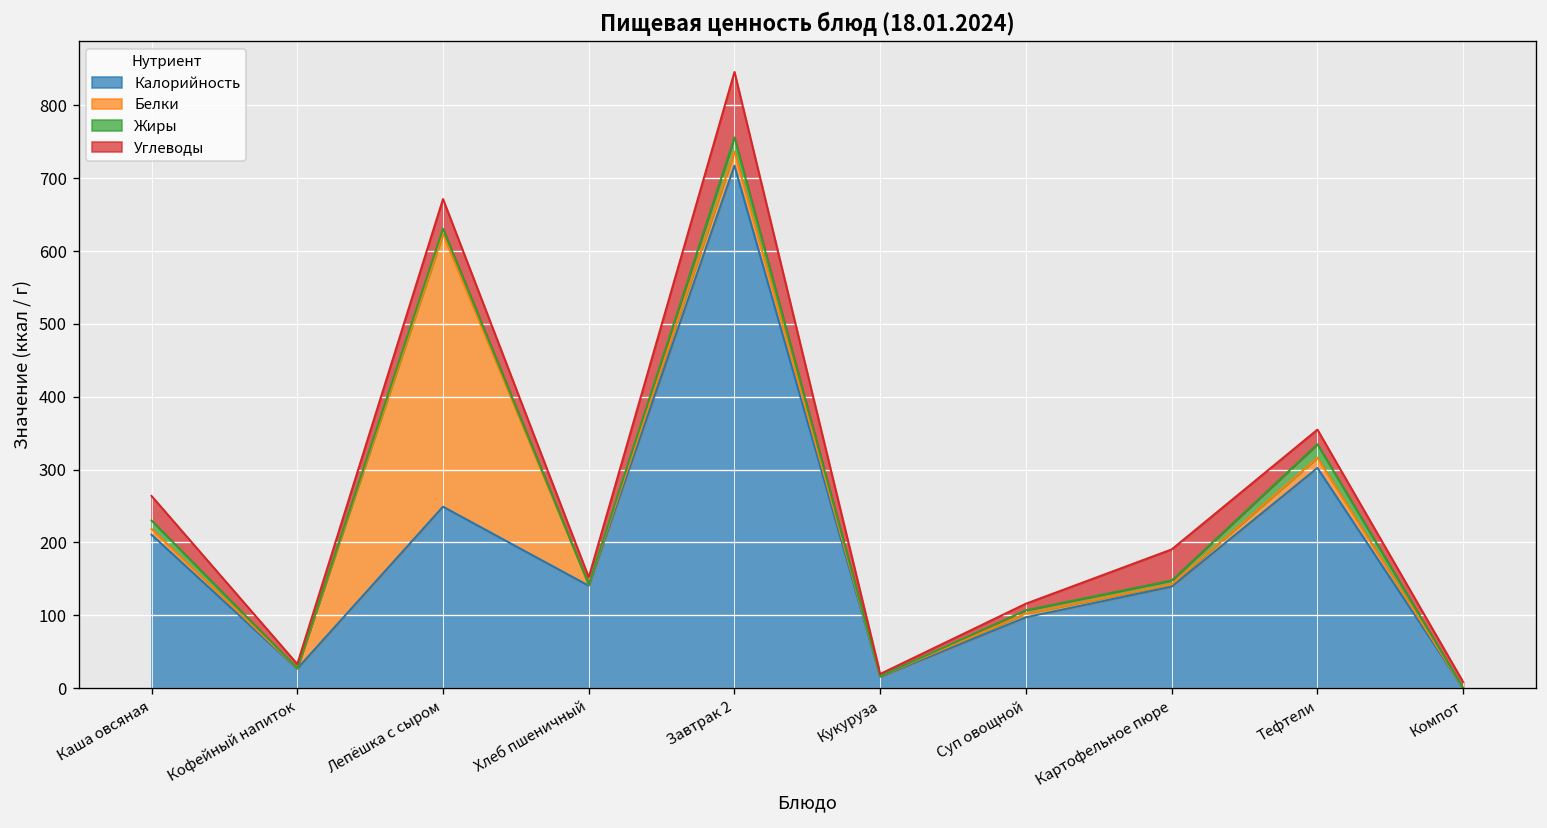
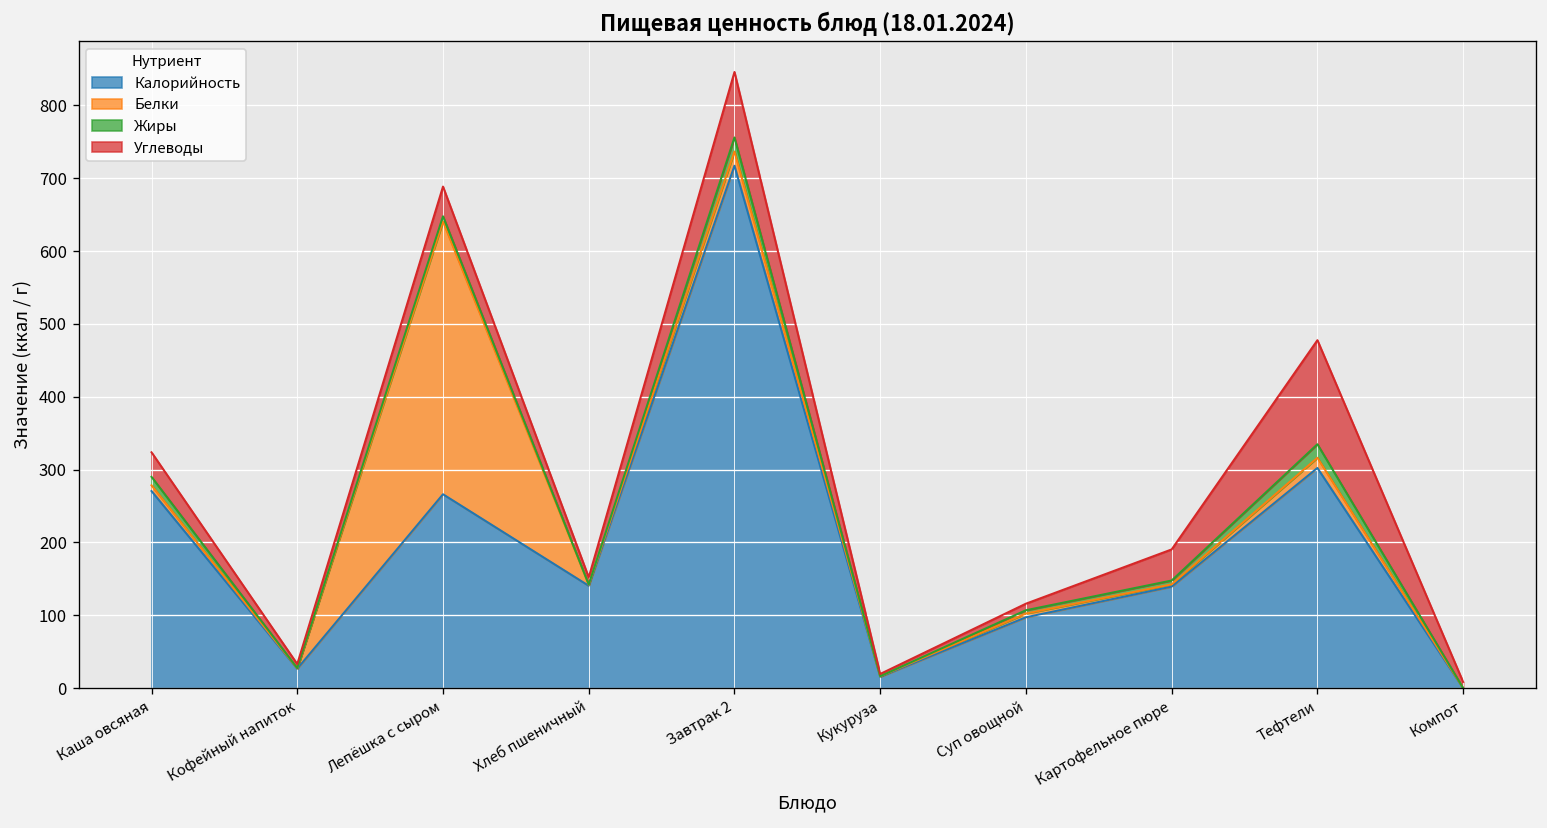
Калорийность, Каша овсяная: 210 -> 270
Калорийность, Лепёшка с сыром: 250 -> 270
Углеводы, Тефтели: 20 -> 140
